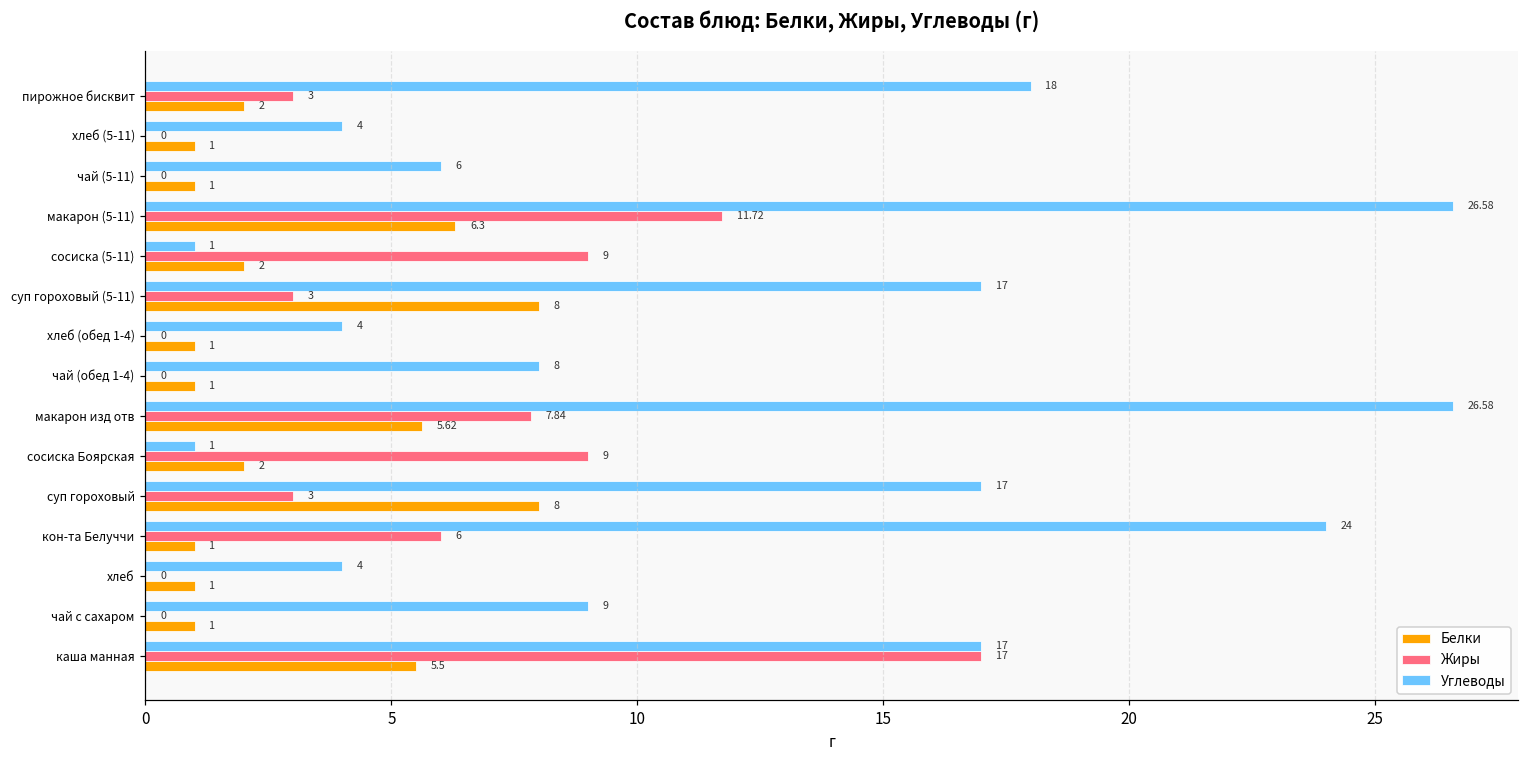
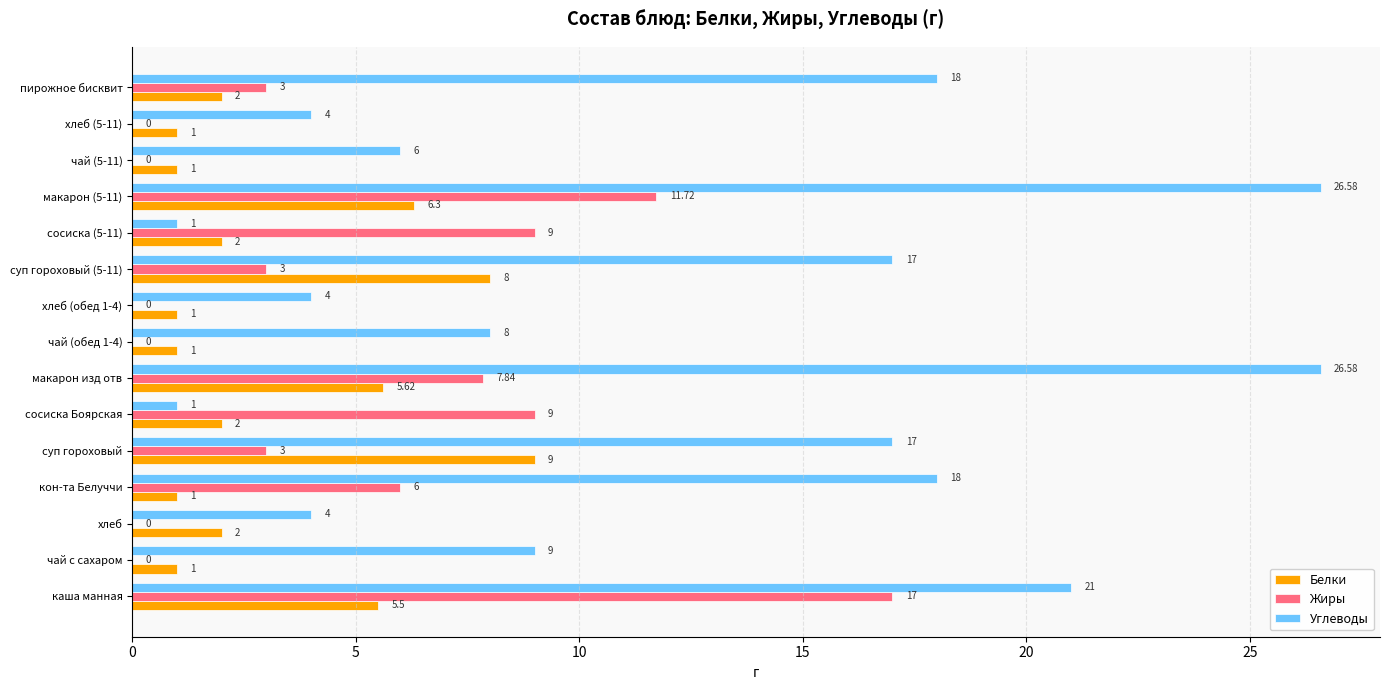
Белки, суп гороховый: 8 -> 9
Углеводы, кон-та Белуччи: 24 -> 18
Белки, хлеб: 1 -> 2
Углеводы, каша манная: 17 -> 21
